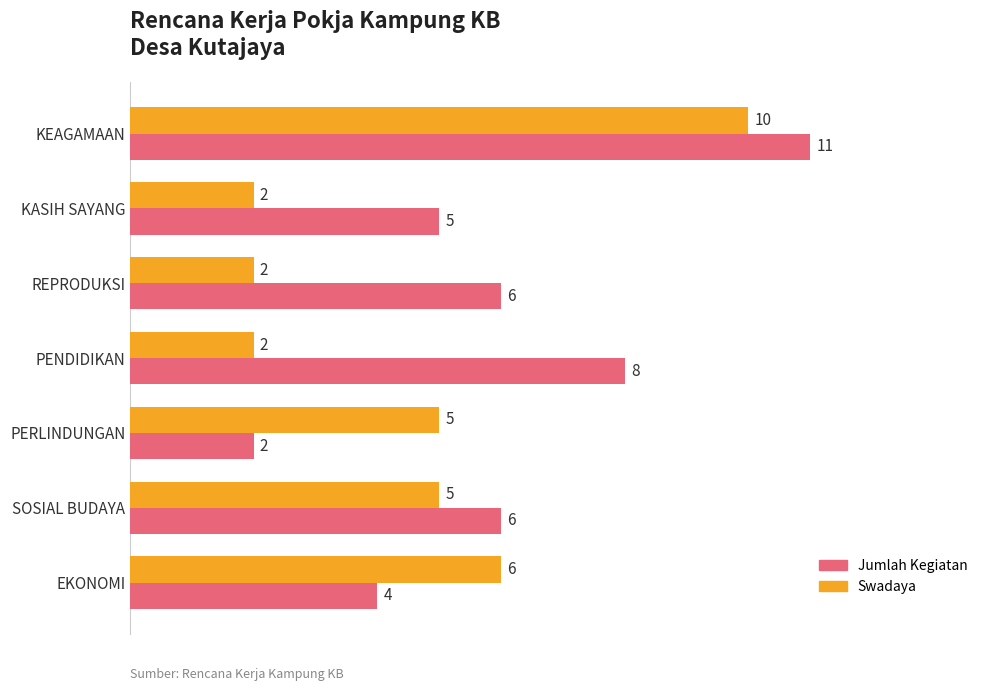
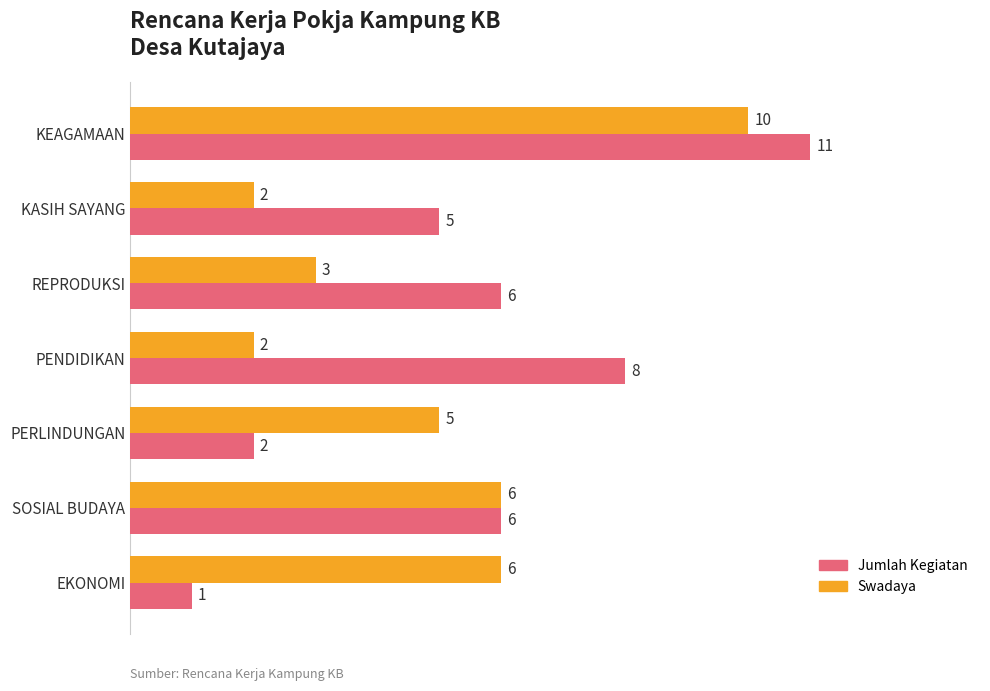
Swadaya, REPRODUKSI: 2 -> 3
Swadaya, SOSIAL BUDAYA: 5 -> 6
Jumlah Kegiatan, EKONOMI: 4 -> 1
